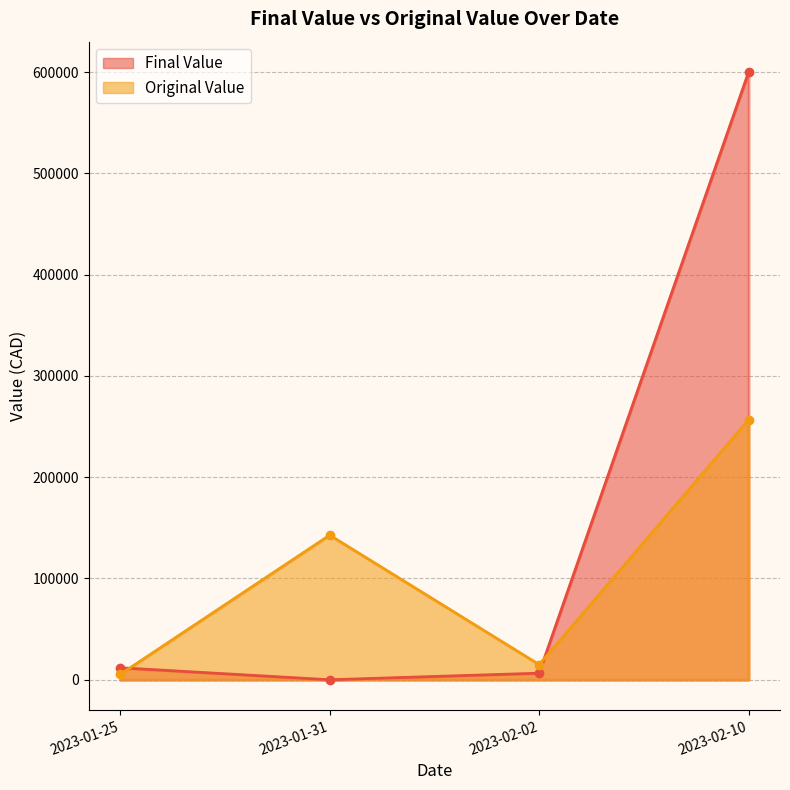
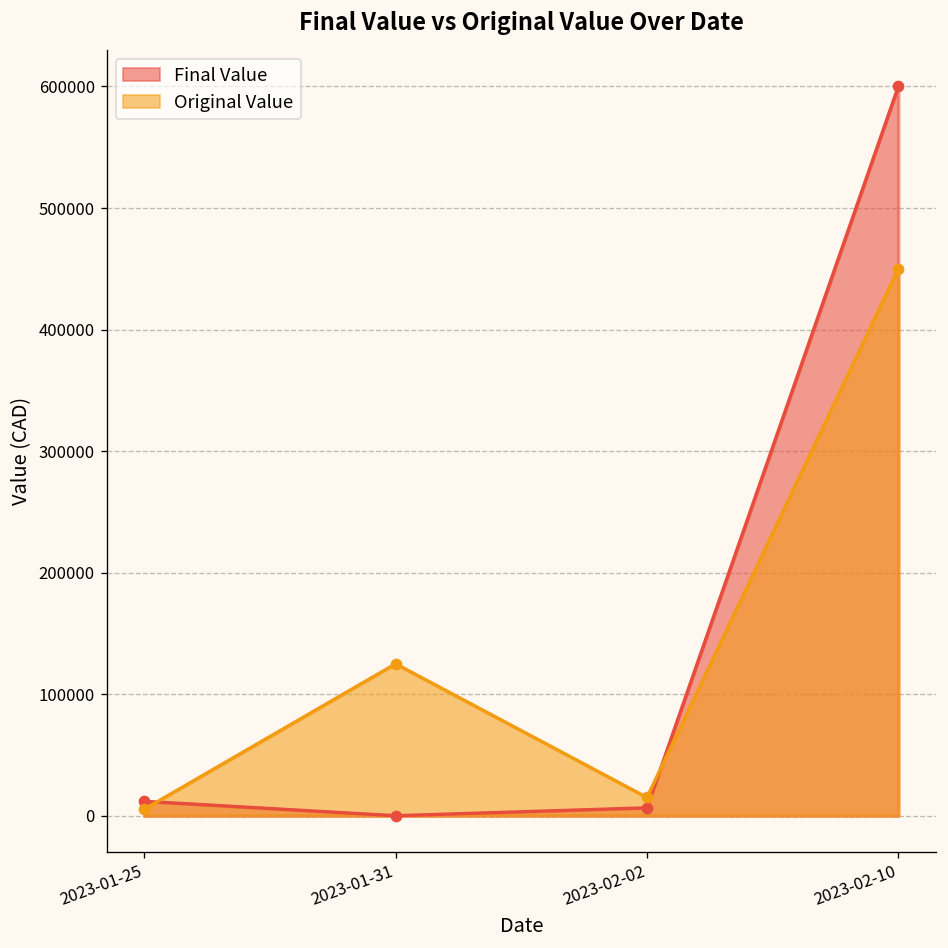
Original Value, 2023-01-31: 143000 -> 125000
Original Value, 2023-02-10: 257000 -> 450000
